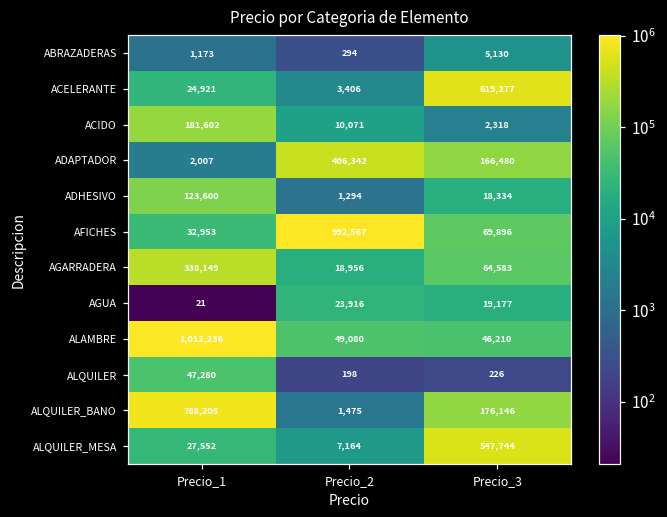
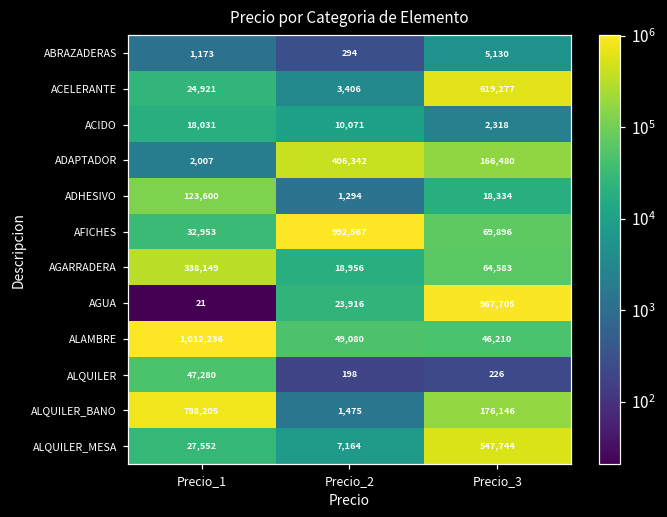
ACIDO, Precio_1: 181,602 -> 18,031
AGUA, Precio_3: 19,177 -> 967,705
